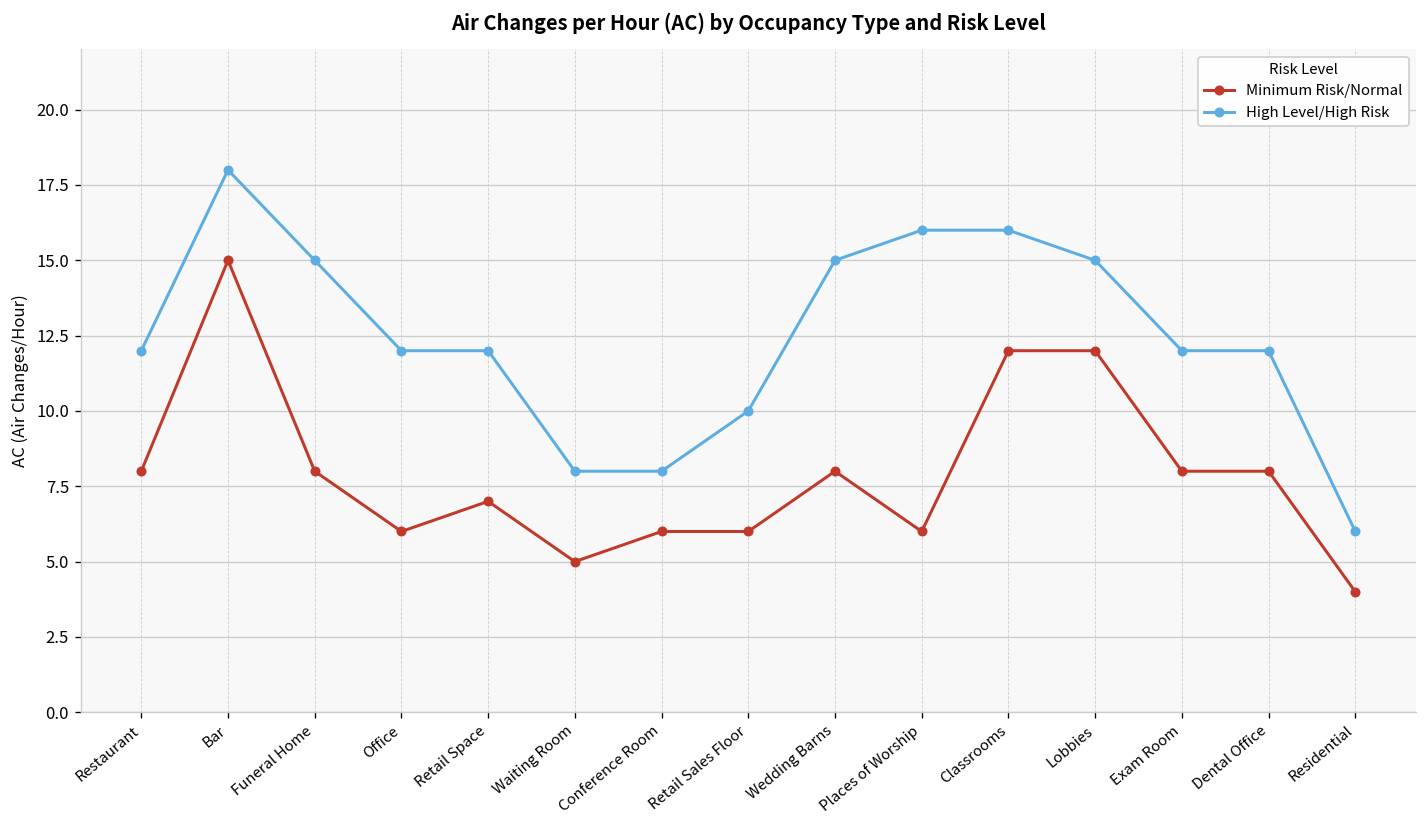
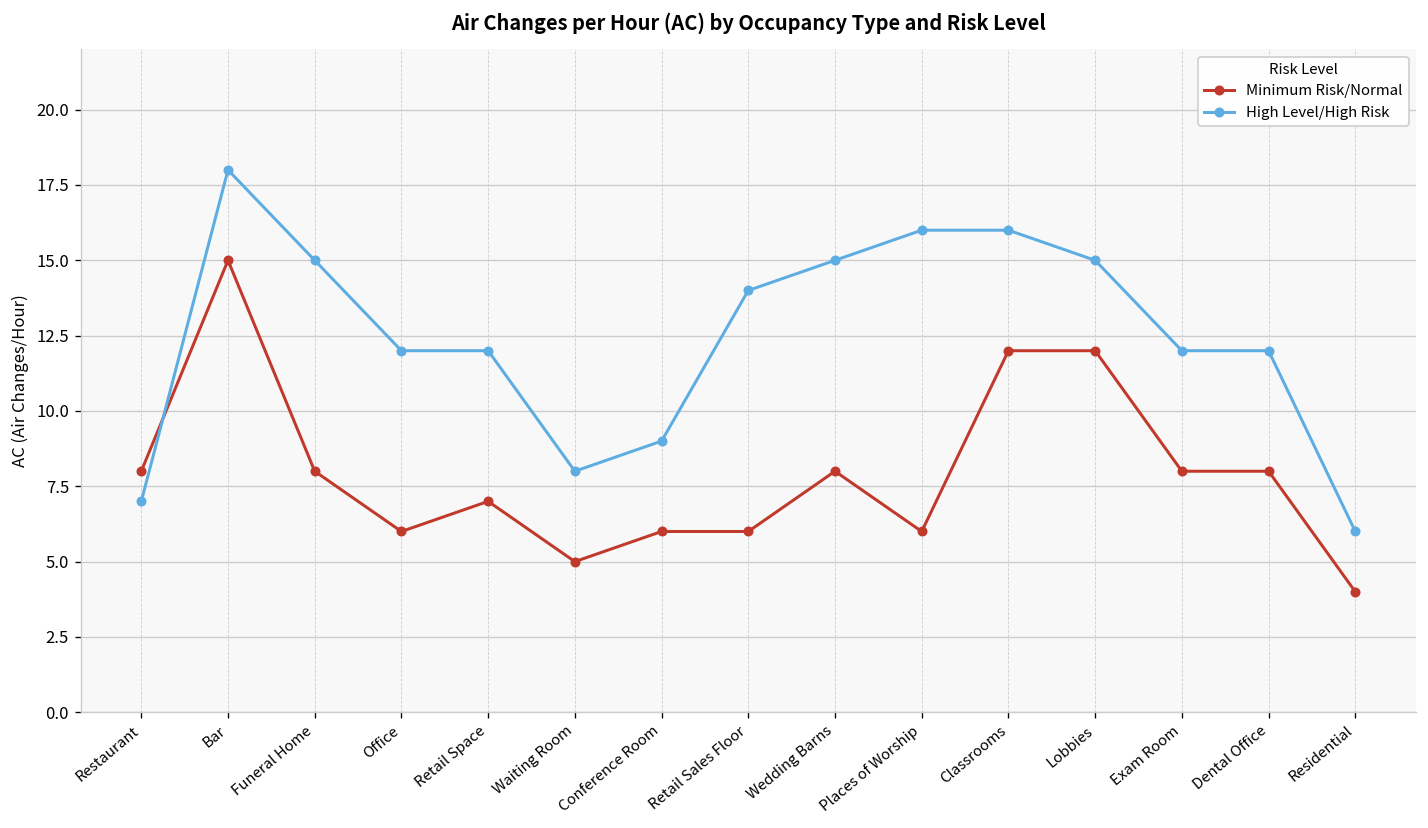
High Level/High Risk, Restaurant: 12 -> 7
High Level/High Risk, Conference Room: 8 -> 9
High Level/High Risk, Retail Sales Floor: 10 -> 14
